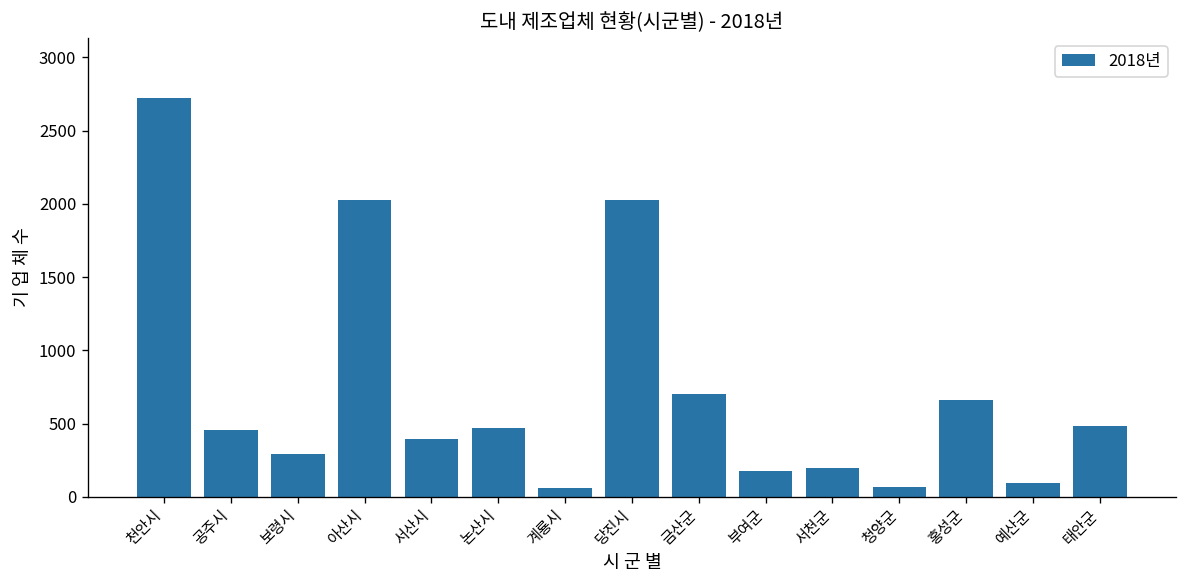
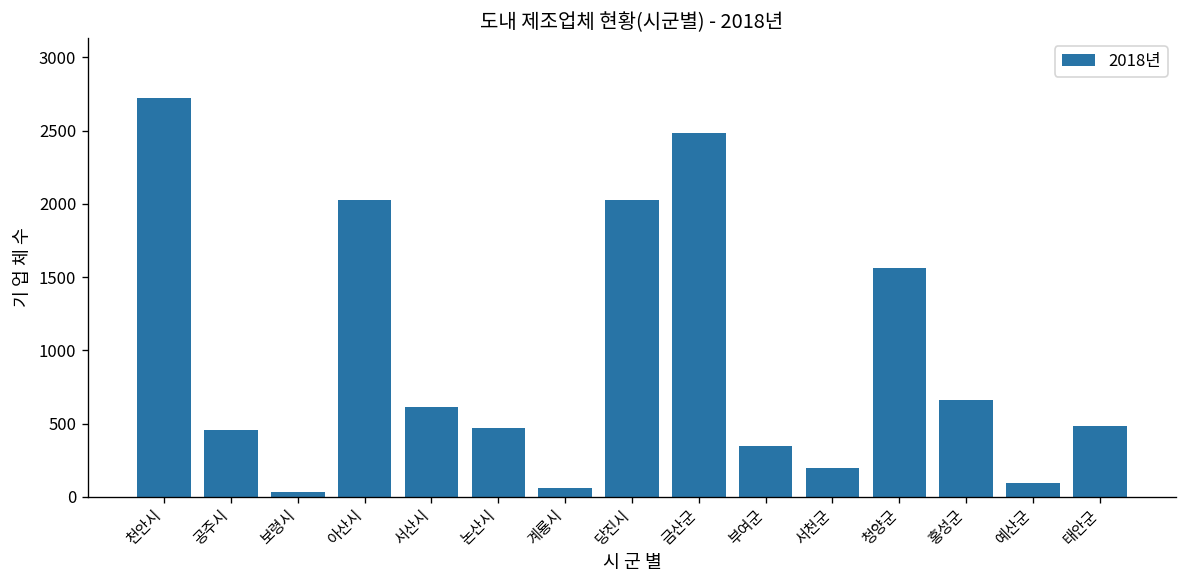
보령시: 290 -> 30
서산시: 400 -> 610
금산군: 700 -> 2480
부여군: 180 -> 350
청양군: 70 -> 1560
